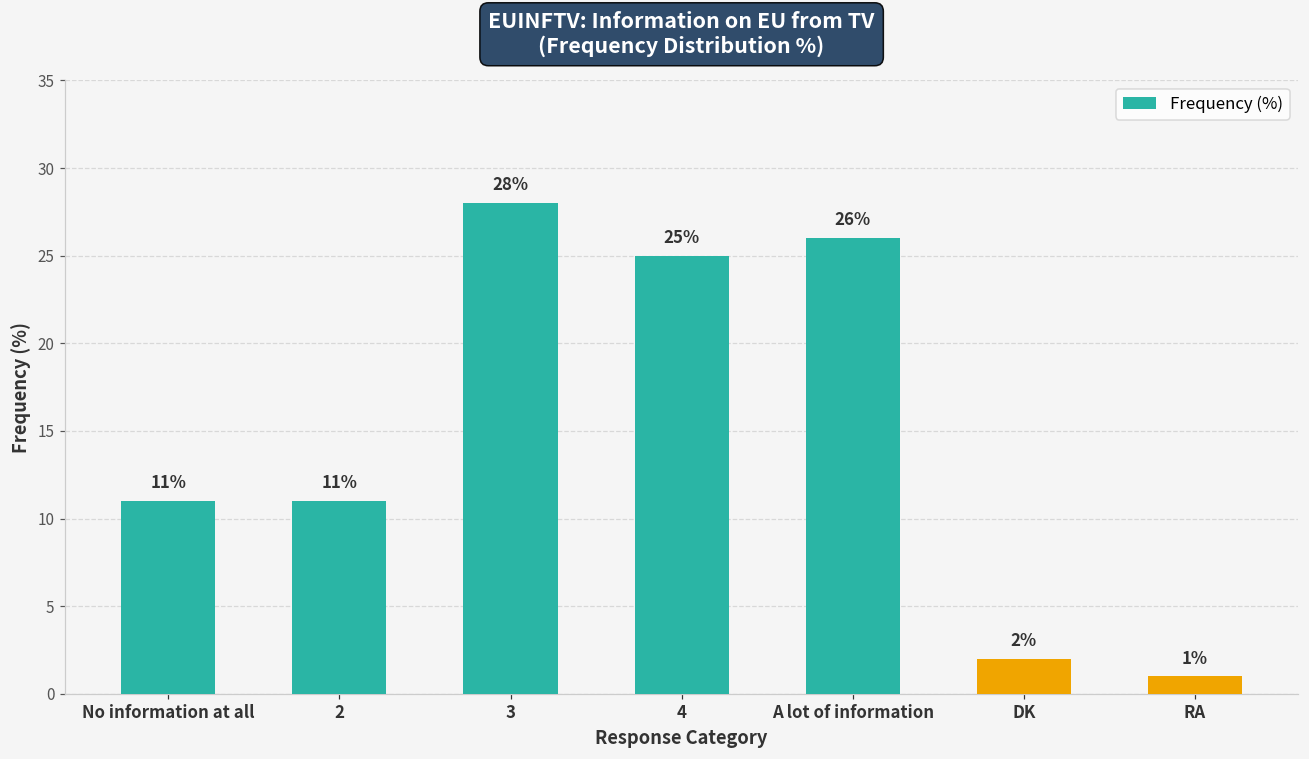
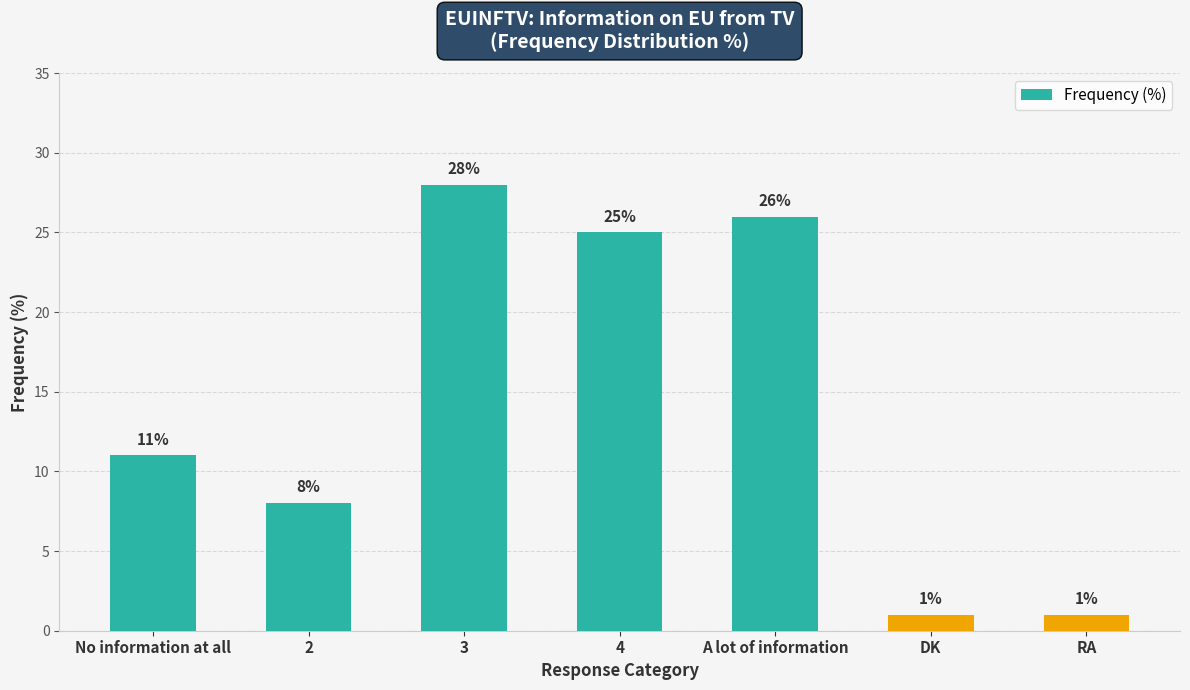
2: 11% -> 8%
DK: 2% -> 1%
